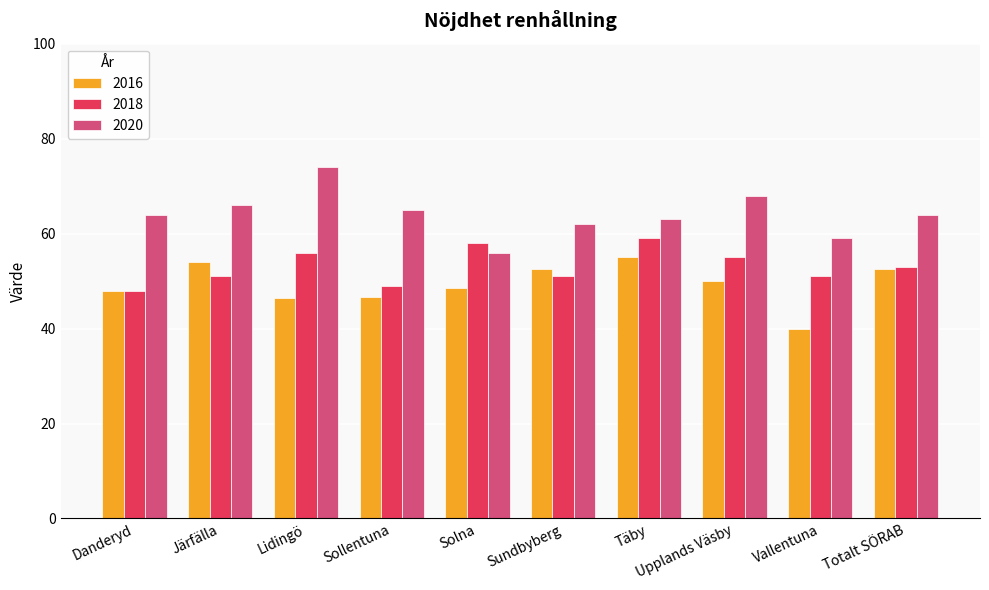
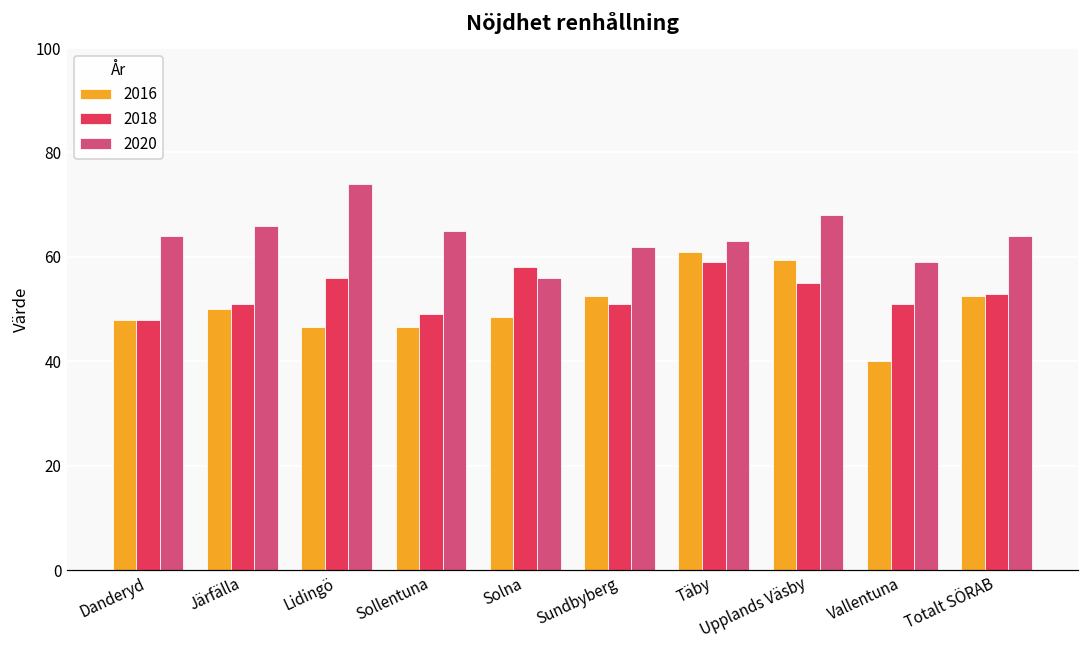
2016, Järfälla: 54 -> 50
2016, Täby: 55 -> 61
2016, Upplands Väsby: 50 -> 60
